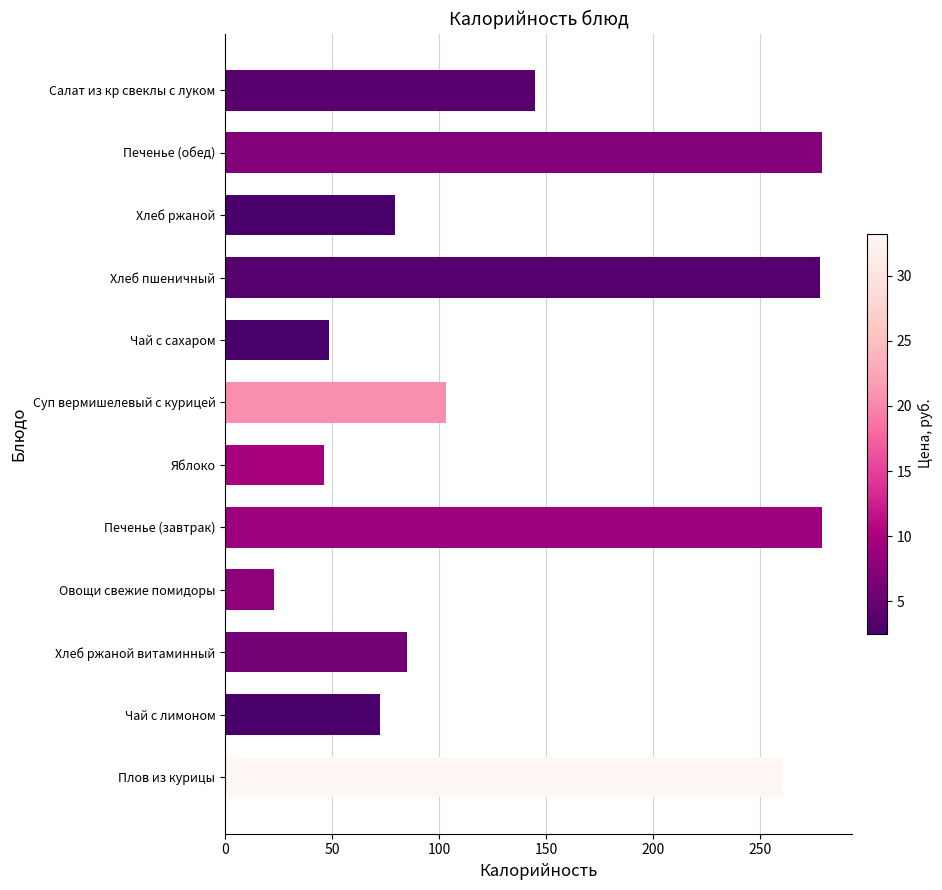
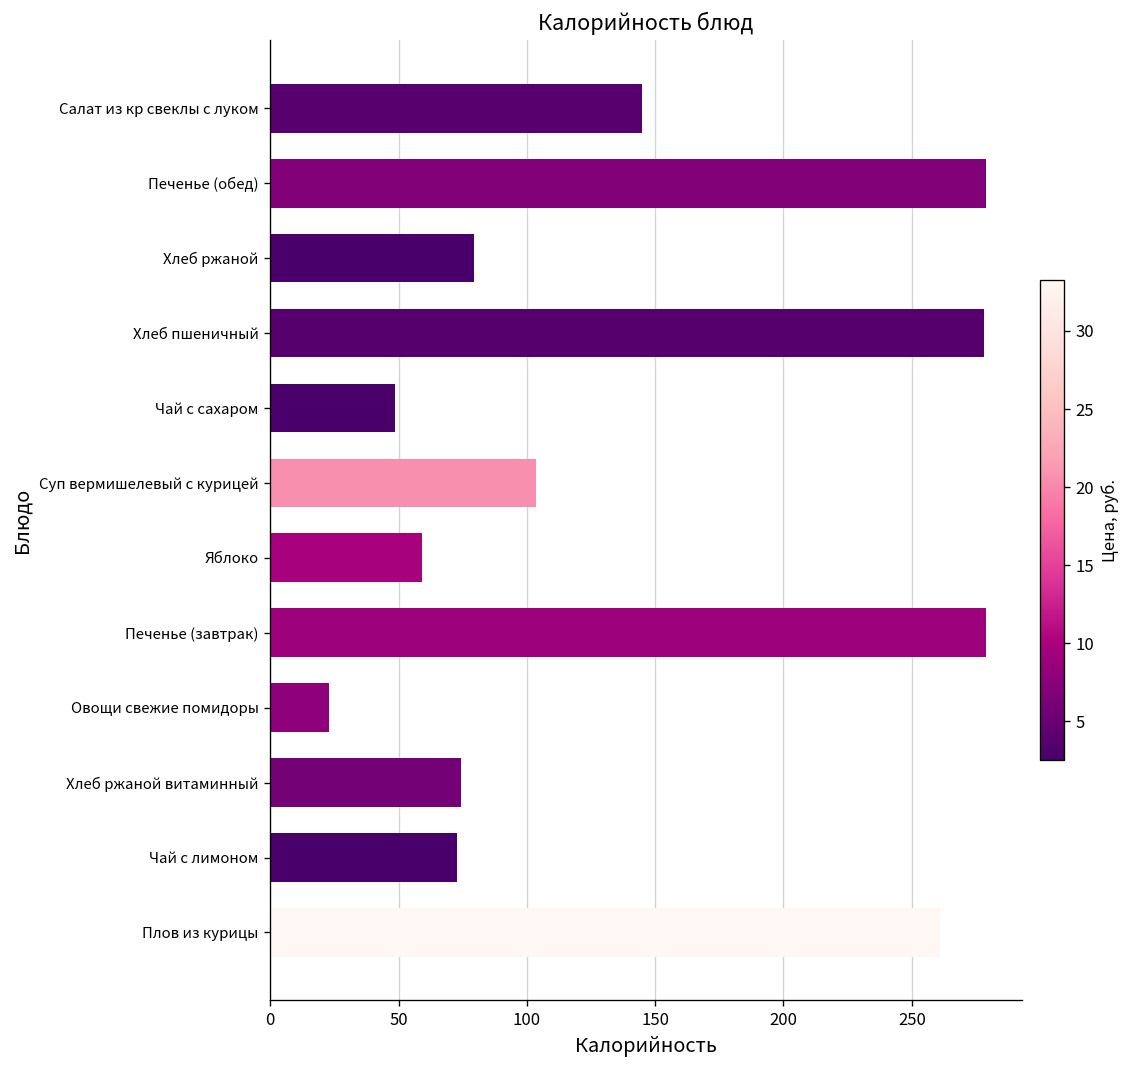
Яблоко: 46 -> 59
Хлеб ржаной витаминный: 85 -> 74
